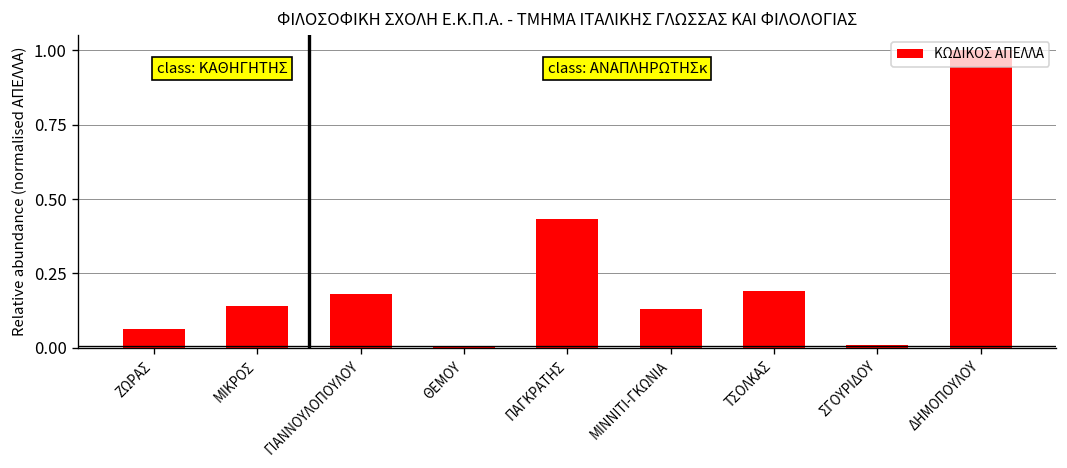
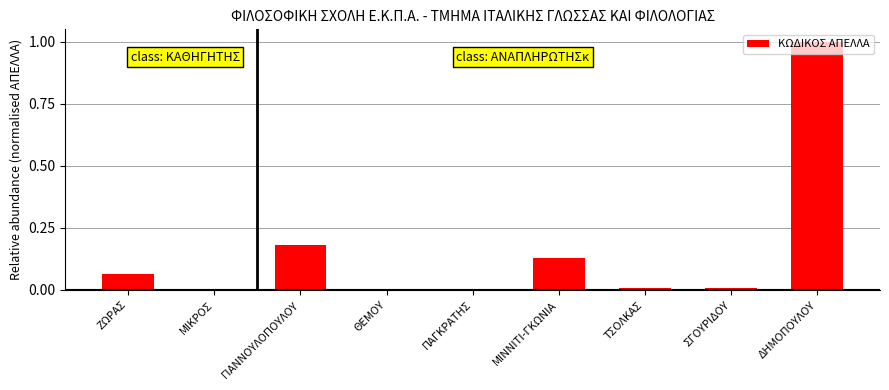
ΜΙΚΡΟΣ: 0.14 -> 0.01
ΠΑΓΚΡΑΤΗΣ: 0.43 -> 0.01
ΤΣΟΛΚΑΣ: 0.19 -> 0.01
